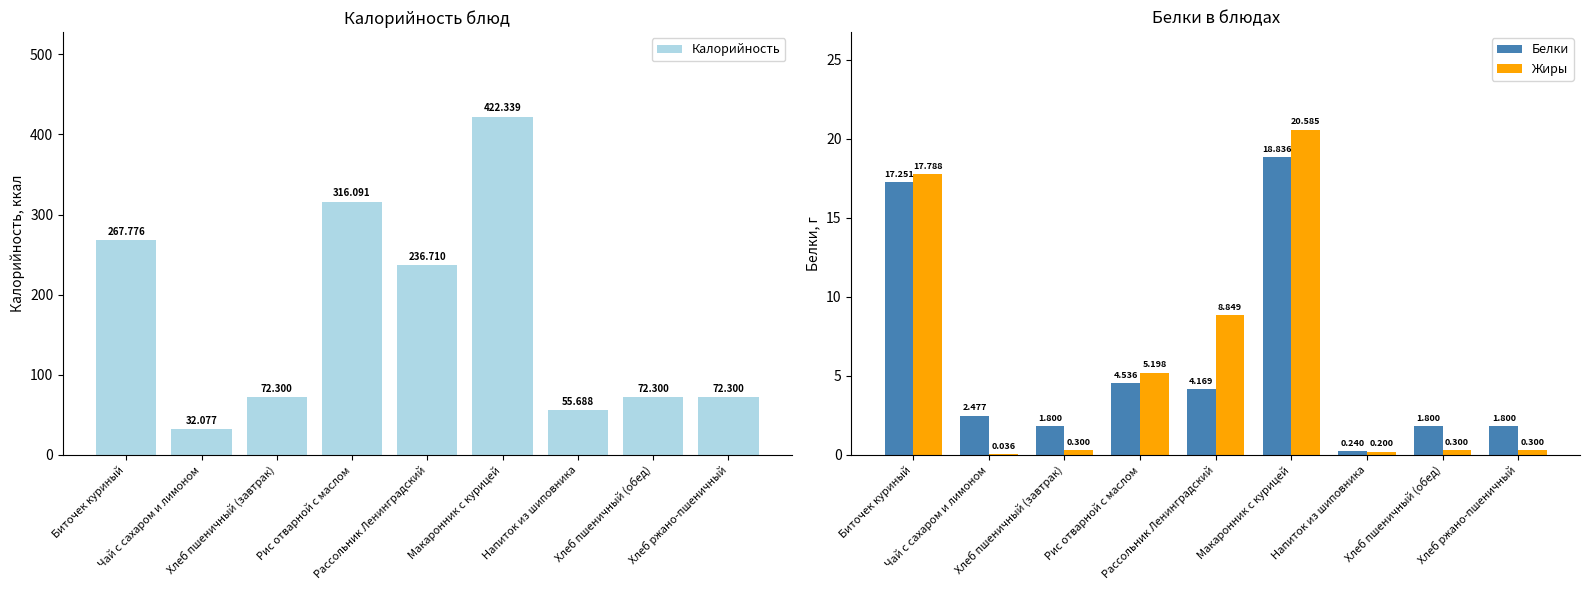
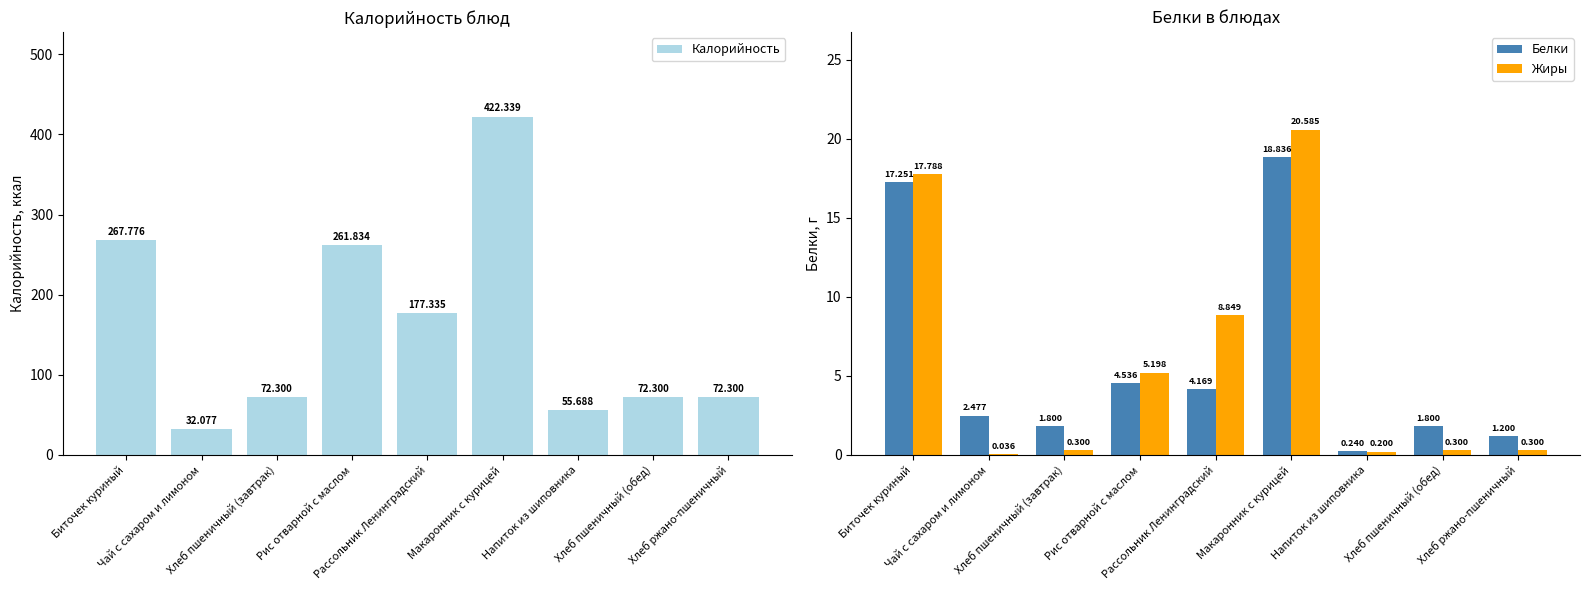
Калорийность блюд, Рис отварной с маслом: 316.091 -> 261.834
Калорийность блюд, Рассольник Ленинградский: 236.710 -> 177.335
Белки в блюдах, Белки, Хлеб ржано-пшеничный: 1.800 -> 1.200
